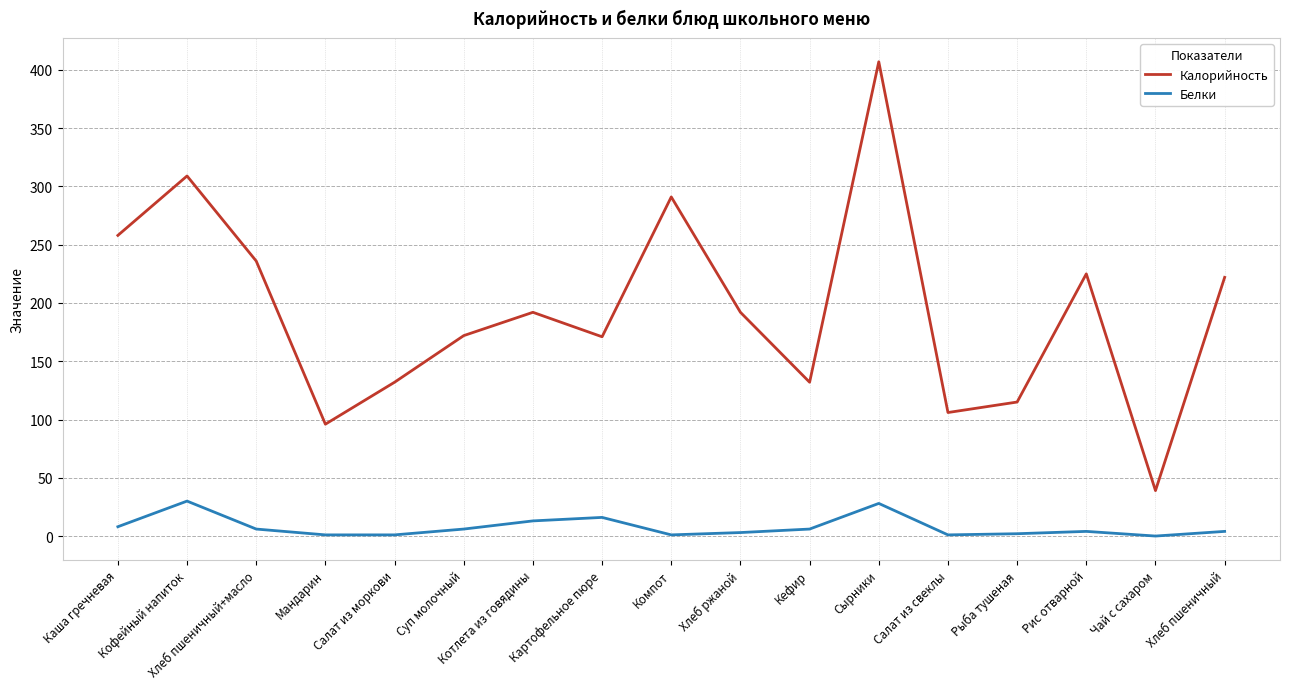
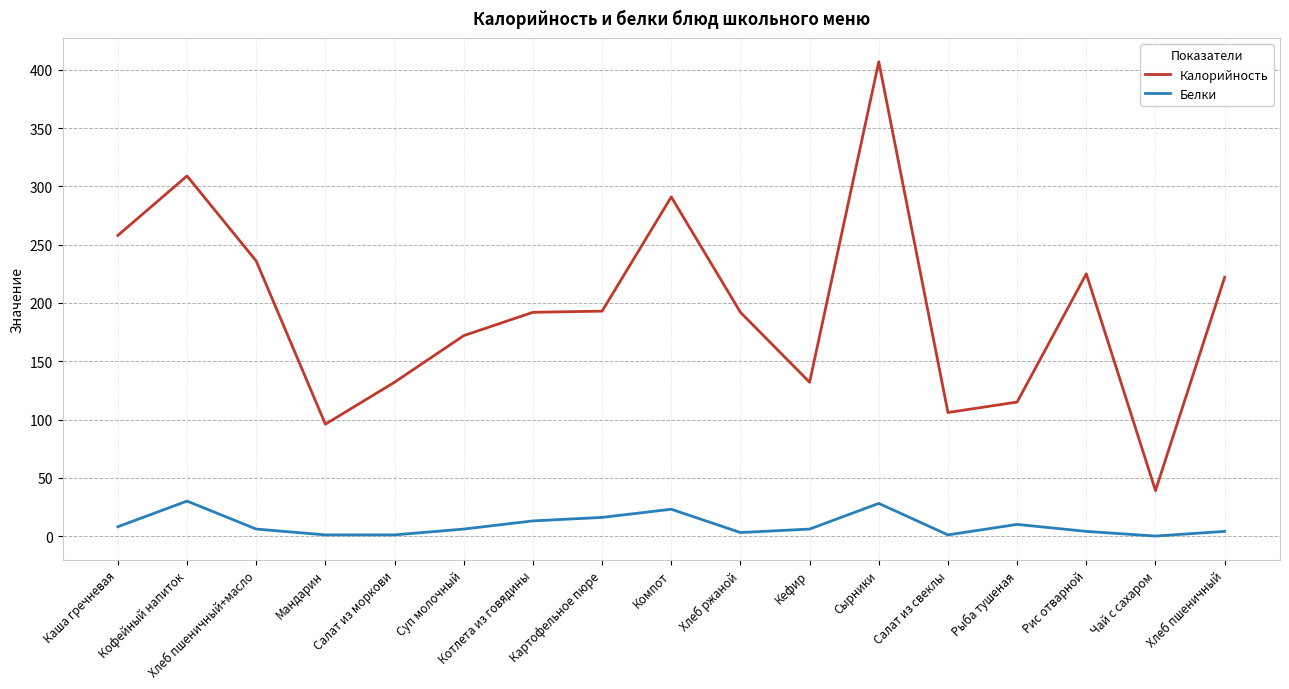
Калорийность, Картофельное пюре: 171 -> 193
Белки, Компот: 1 -> 23
Белки, Рыба тушеная: 2 -> 10
